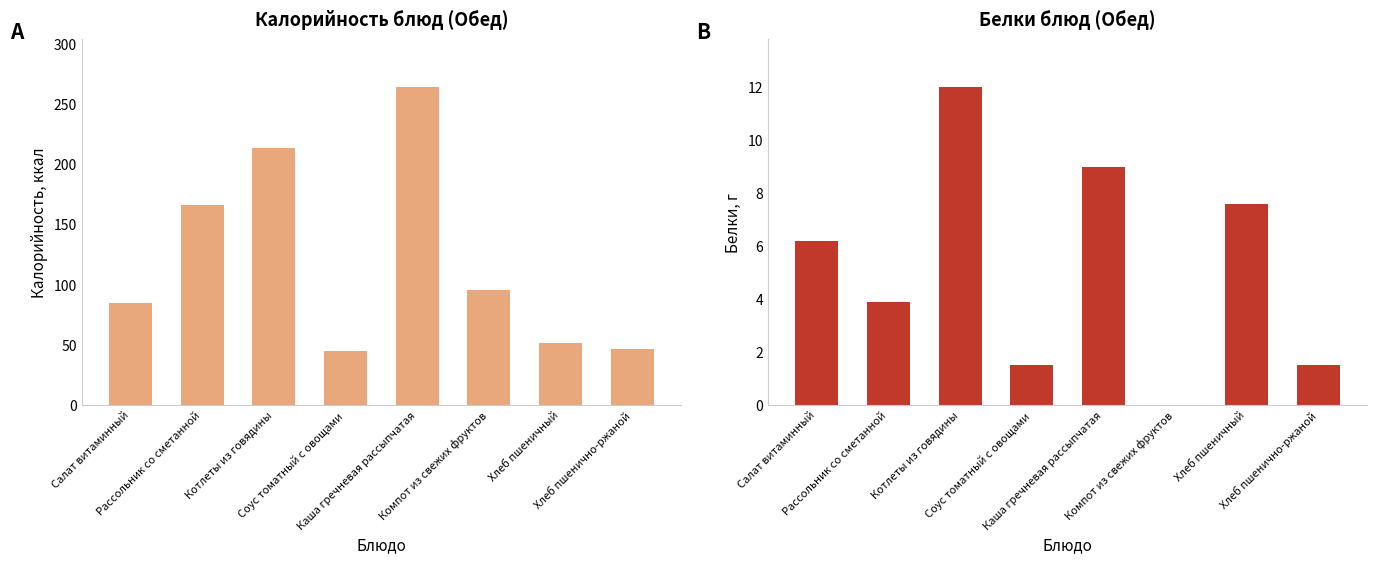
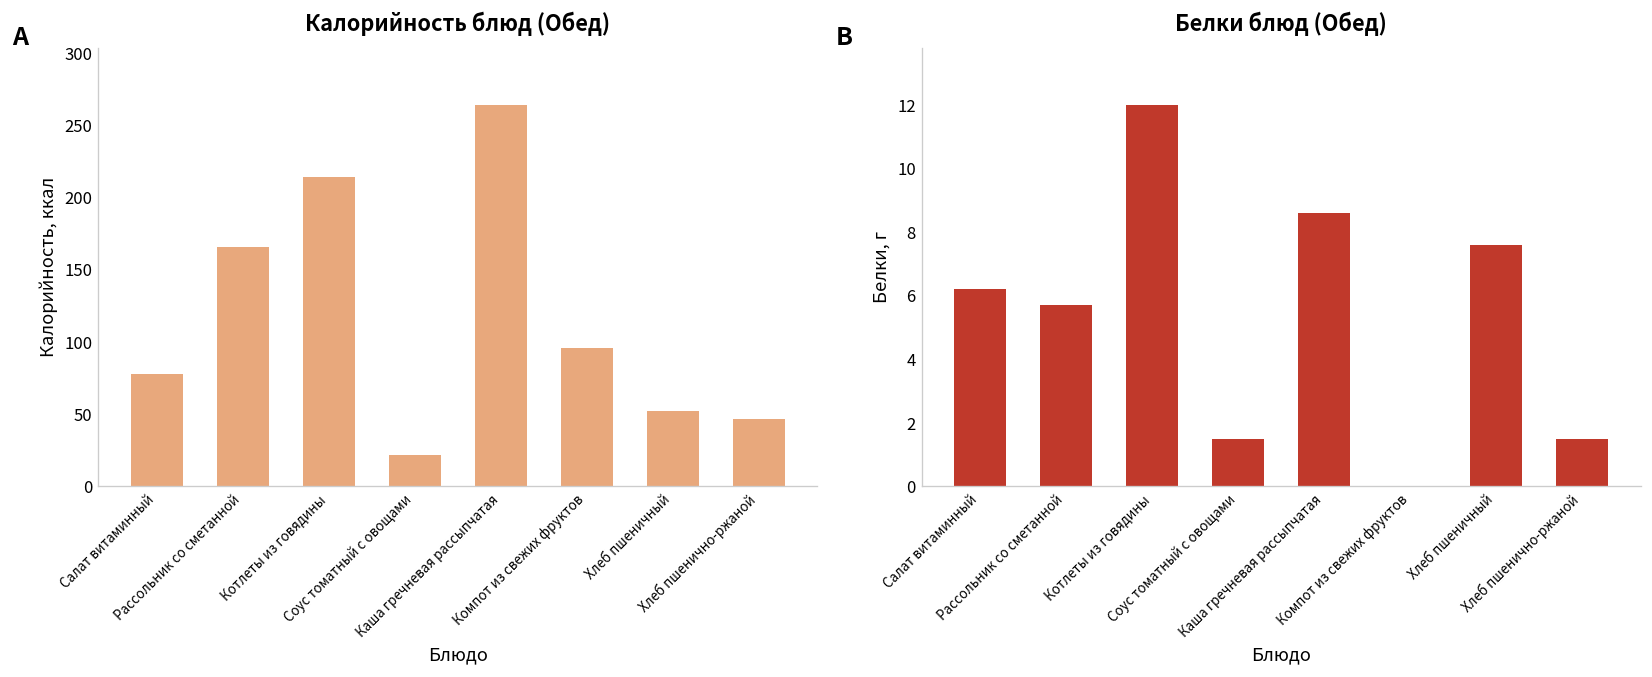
Калорийность блюд (Обед), Салат витаминный: 85 -> 78
Калорийность блюд (Обед), Соус томатный с овощами: 45 -> 22
Белки блюд (Обед), Рассольник со сметанной: 3.9 -> 5.7
Белки блюд (Обед), Каша гречневая рассыпчатая: 9.0 -> 8.6
